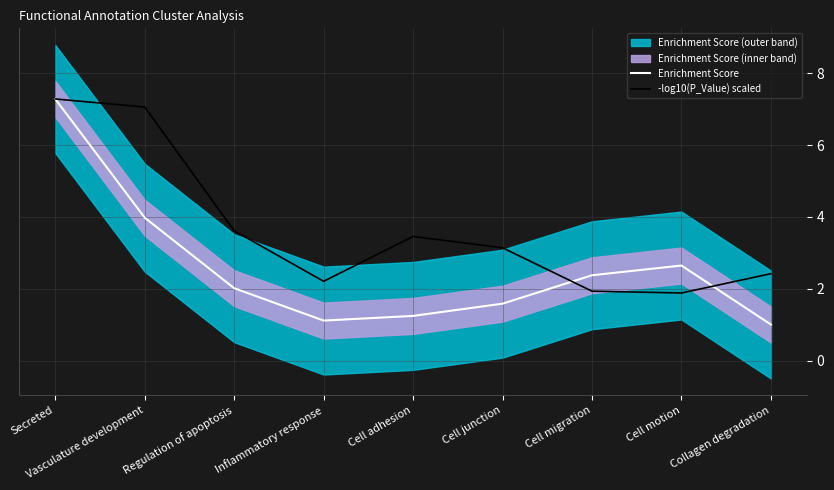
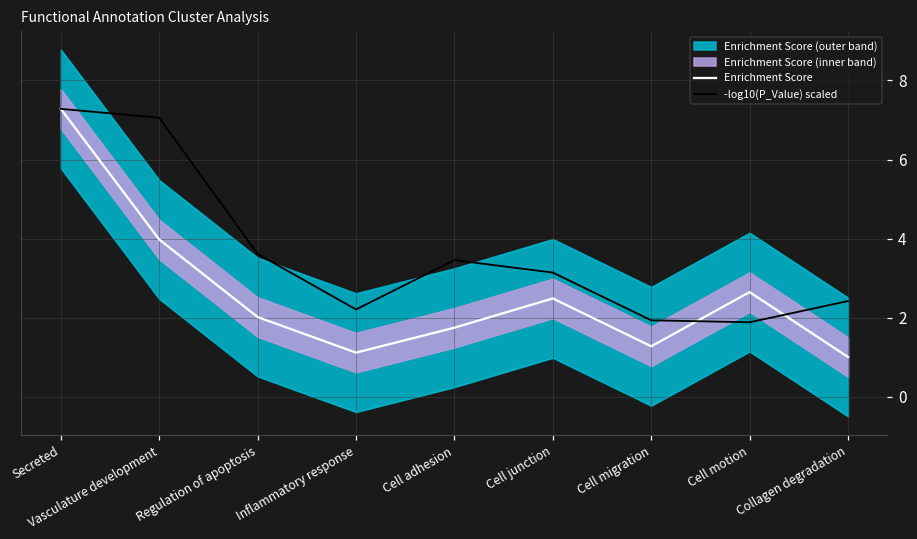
Enrichment Score, Cell adhesion: 1.3 -> 1.8
Enrichment Score, Cell junction: 1.6 -> 2.5
Enrichment Score, Cell migration: 2.4 -> 1.3
